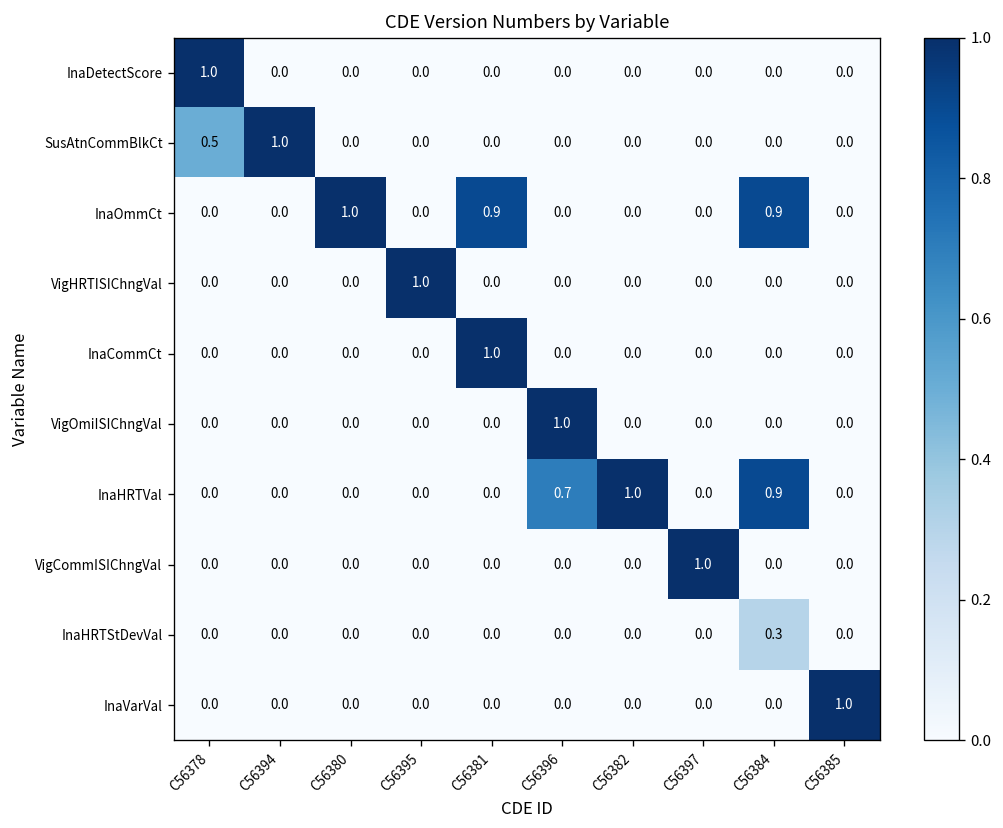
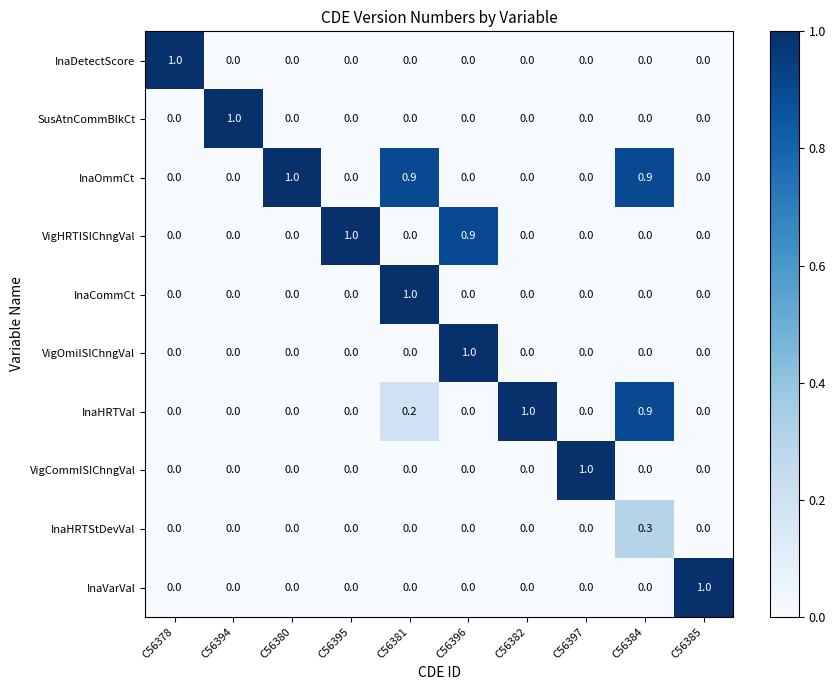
SusAtnCommBlkCt, C56378: 0.5 -> 0.0
VigHRTISIChngVal, C56396: 0.0 -> 0.9
InaHRTVal, C56381: 0.0 -> 0.2
InaHRTVal, C56396: 0.7 -> 0.0
